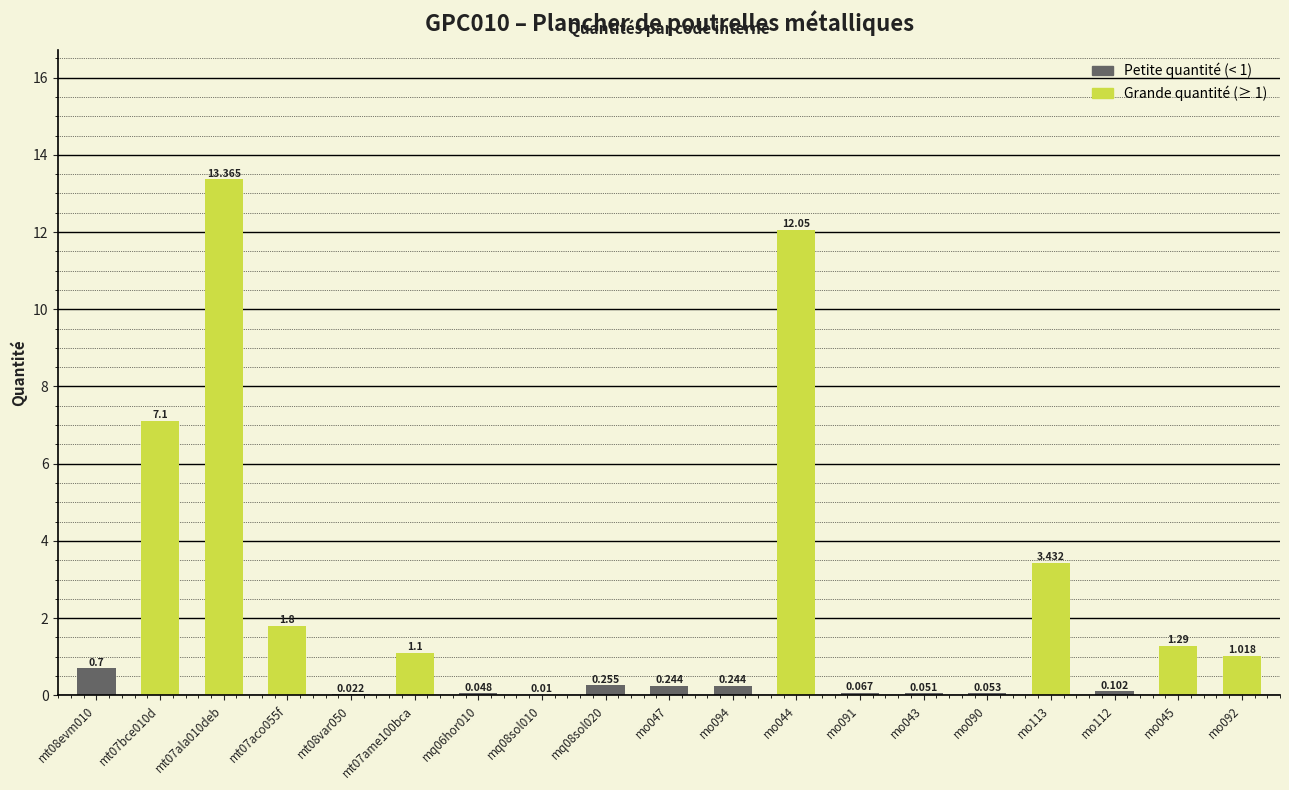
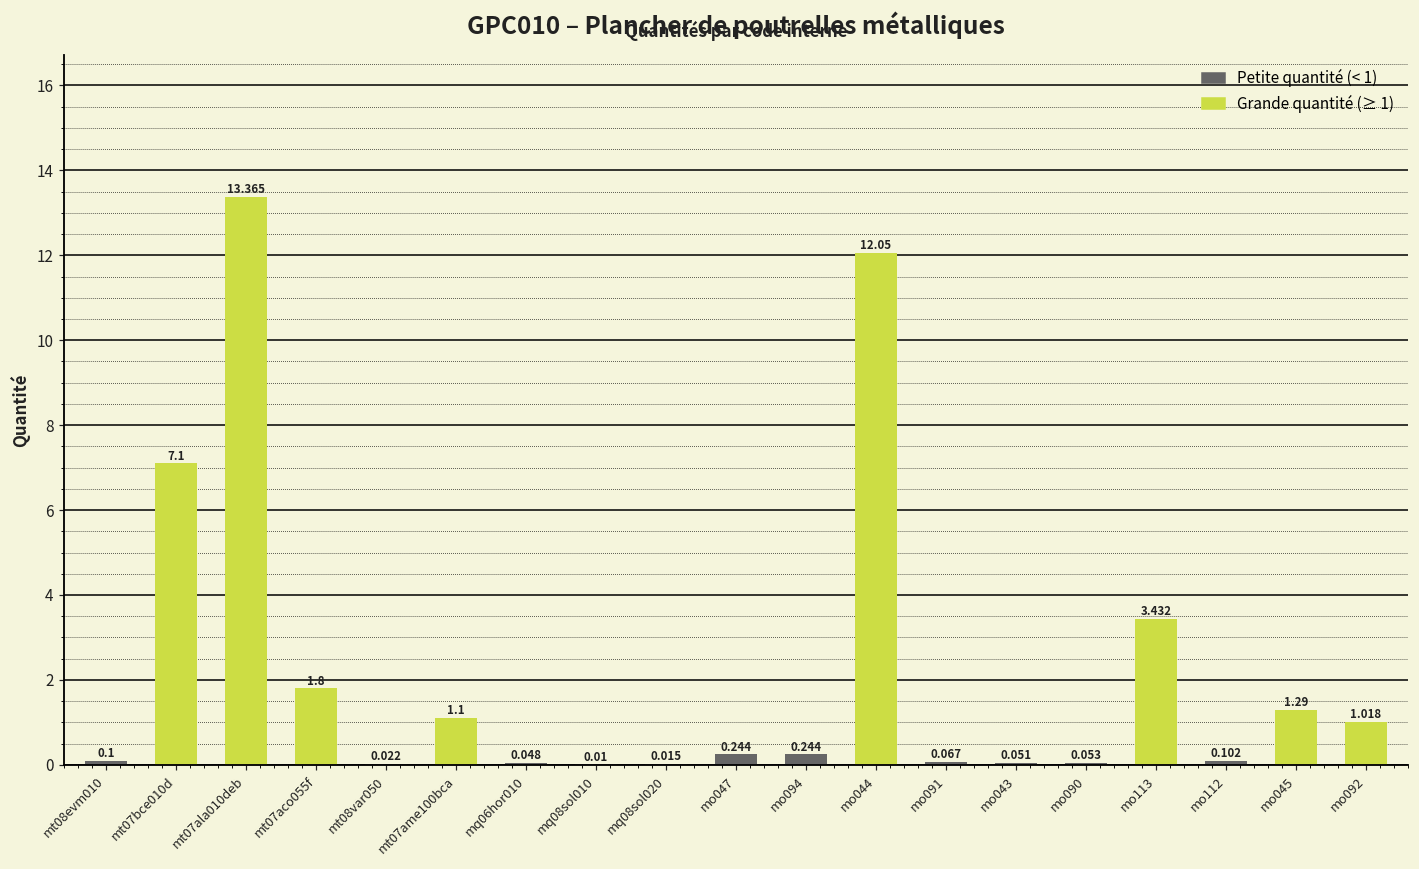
mt08evm010: 0.7 -> 0.1
mq08sol020: 0.255 -> 0.015
